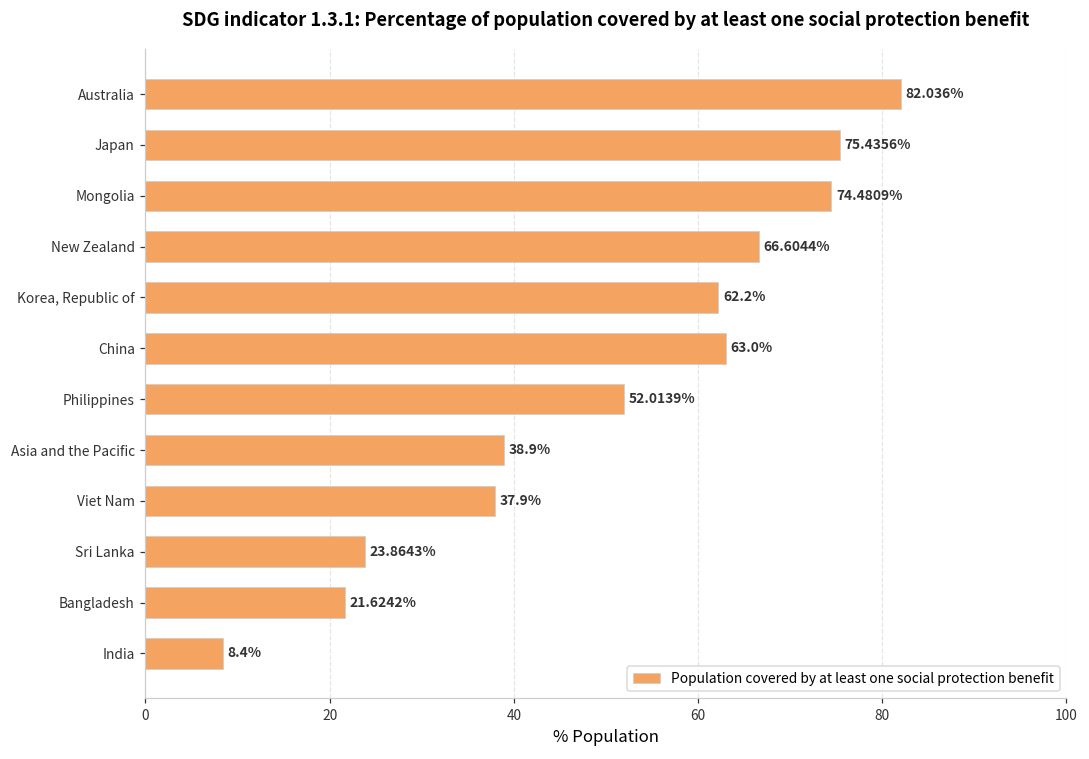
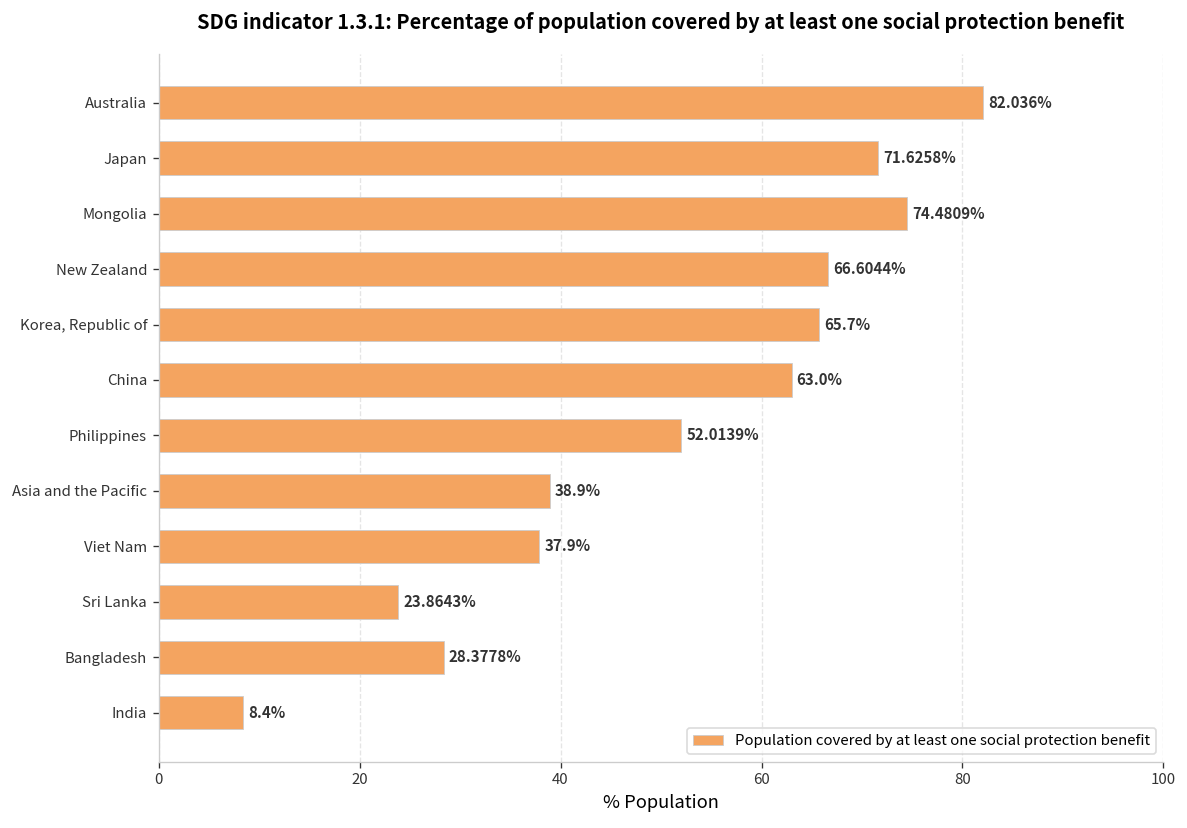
Japan: 75.4356% -> 71.6258%
Korea, Republic of: 62.2% -> 65.7%
Bangladesh: 21.6242% -> 28.3778%
